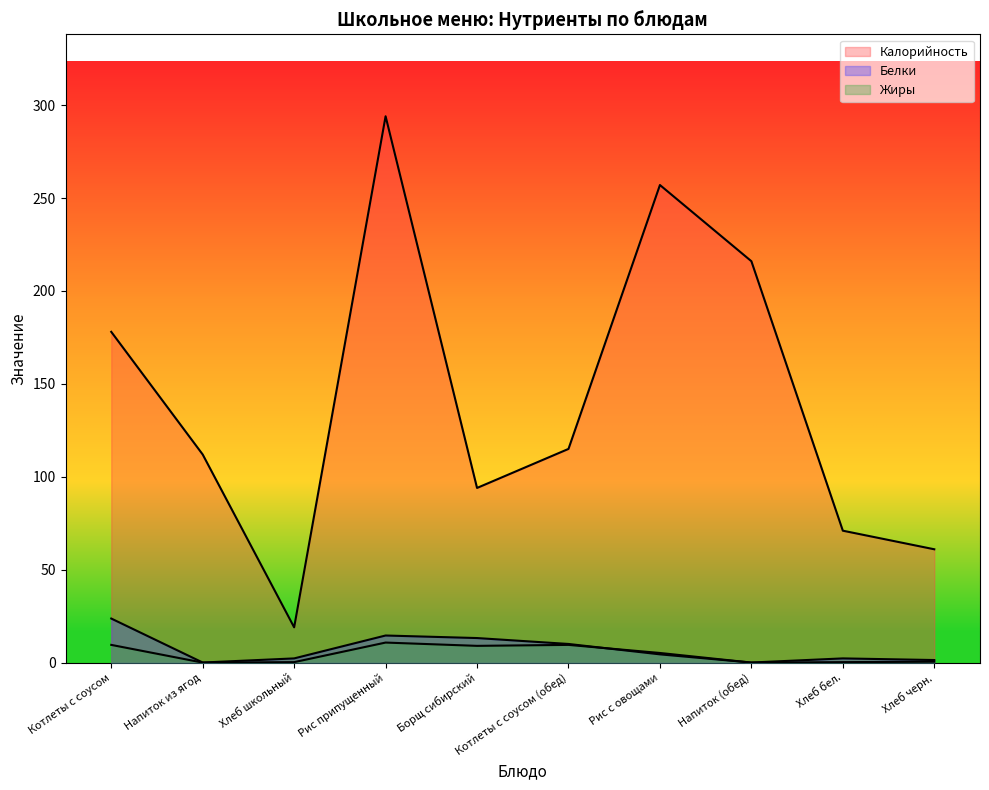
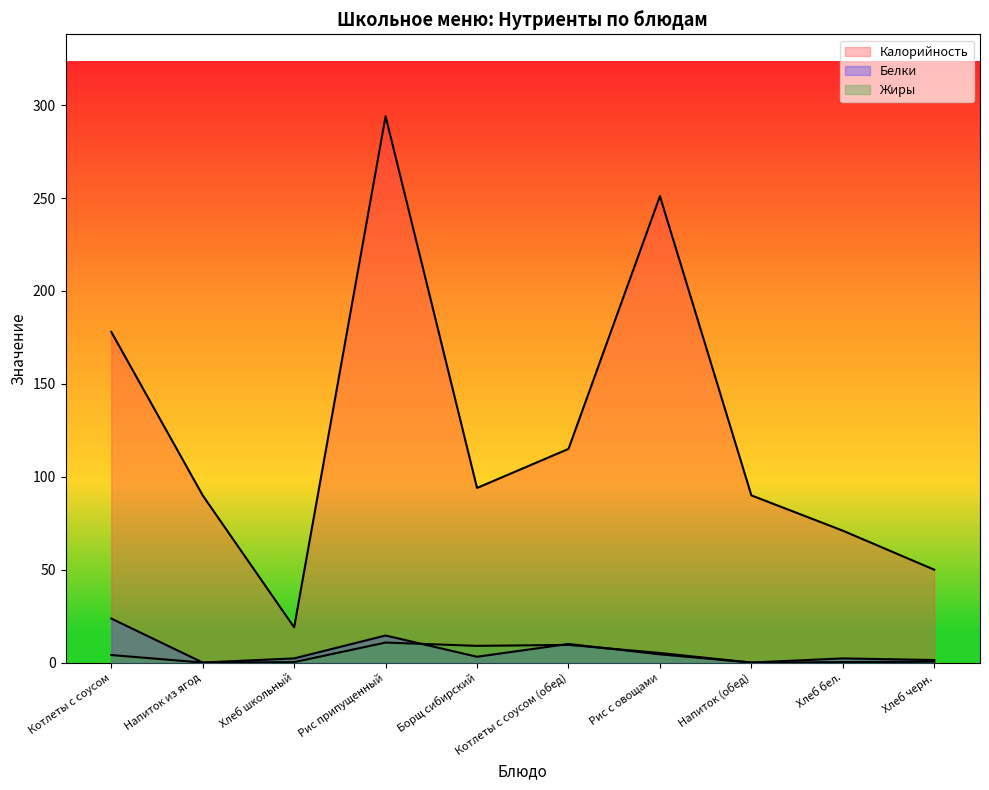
Жиры, Котлеты с соусом: 10 -> 4
Калорийность, Напиток из ягод: 112 -> 90
Белки, Борщ сибирский: 13 -> 3
Калорийность, Рис с овощами: 257 -> 251
Калорийность, Напиток (обед): 216 -> 90
Калорийность, Хлеб черн.: 61 -> 50
